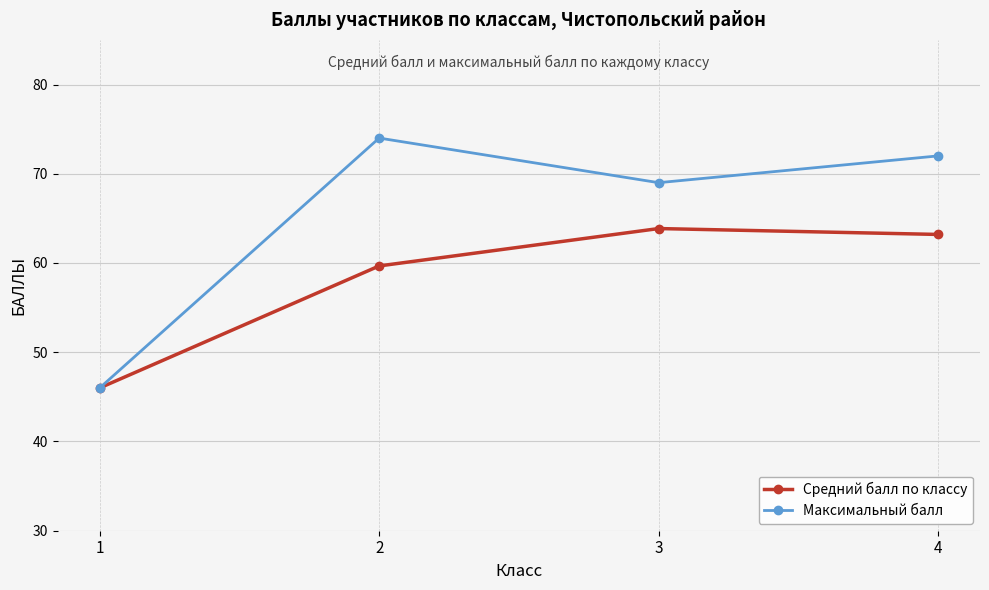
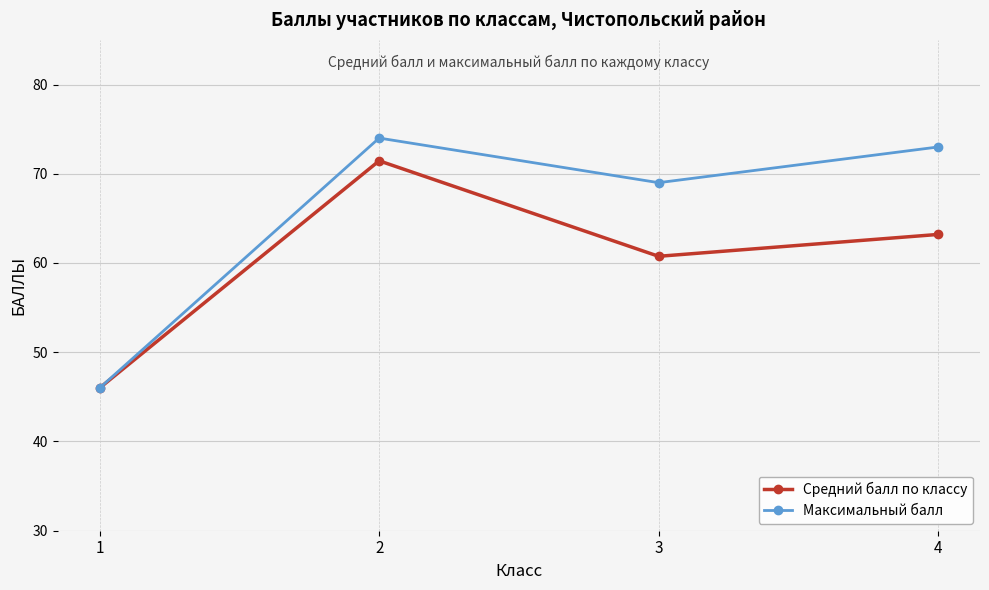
Средний балл по классу, 2: 60 -> 71
Средний балл по классу, 3: 64 -> 61
Максимальный балл, 4: 72 -> 73
